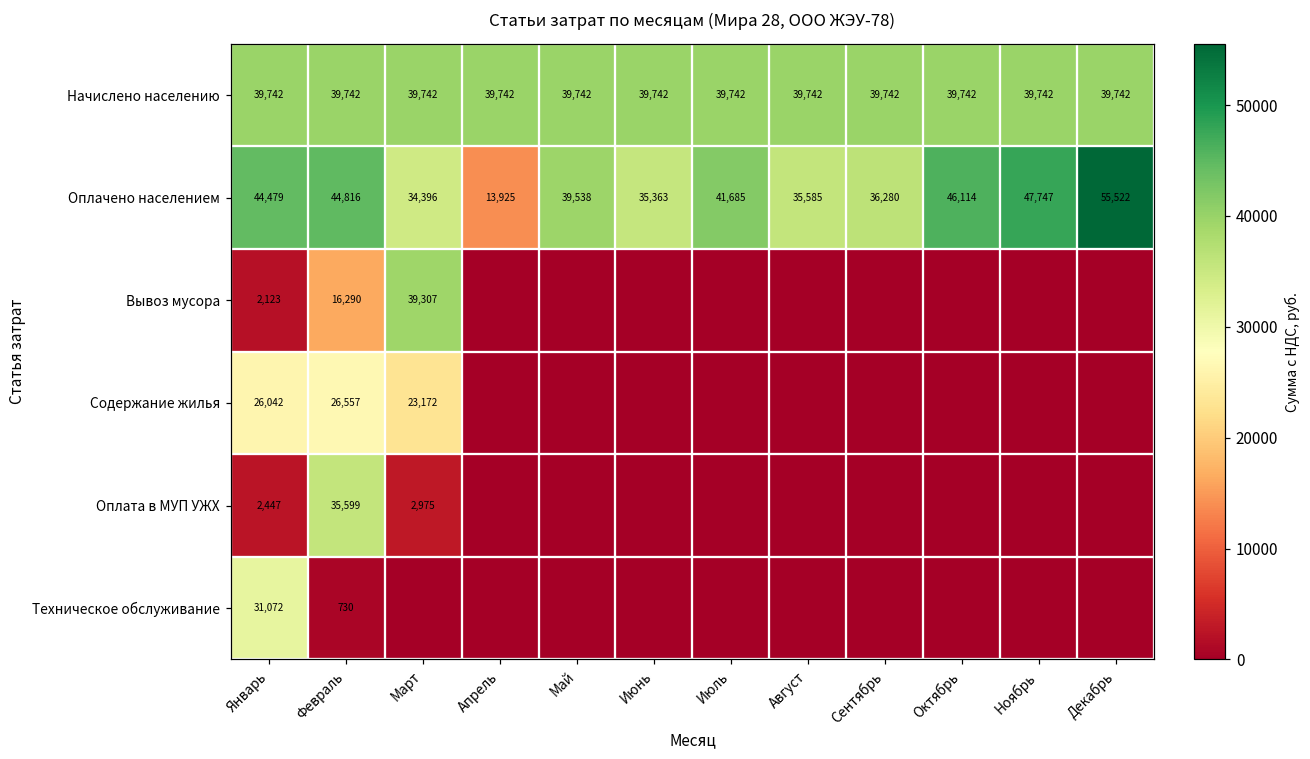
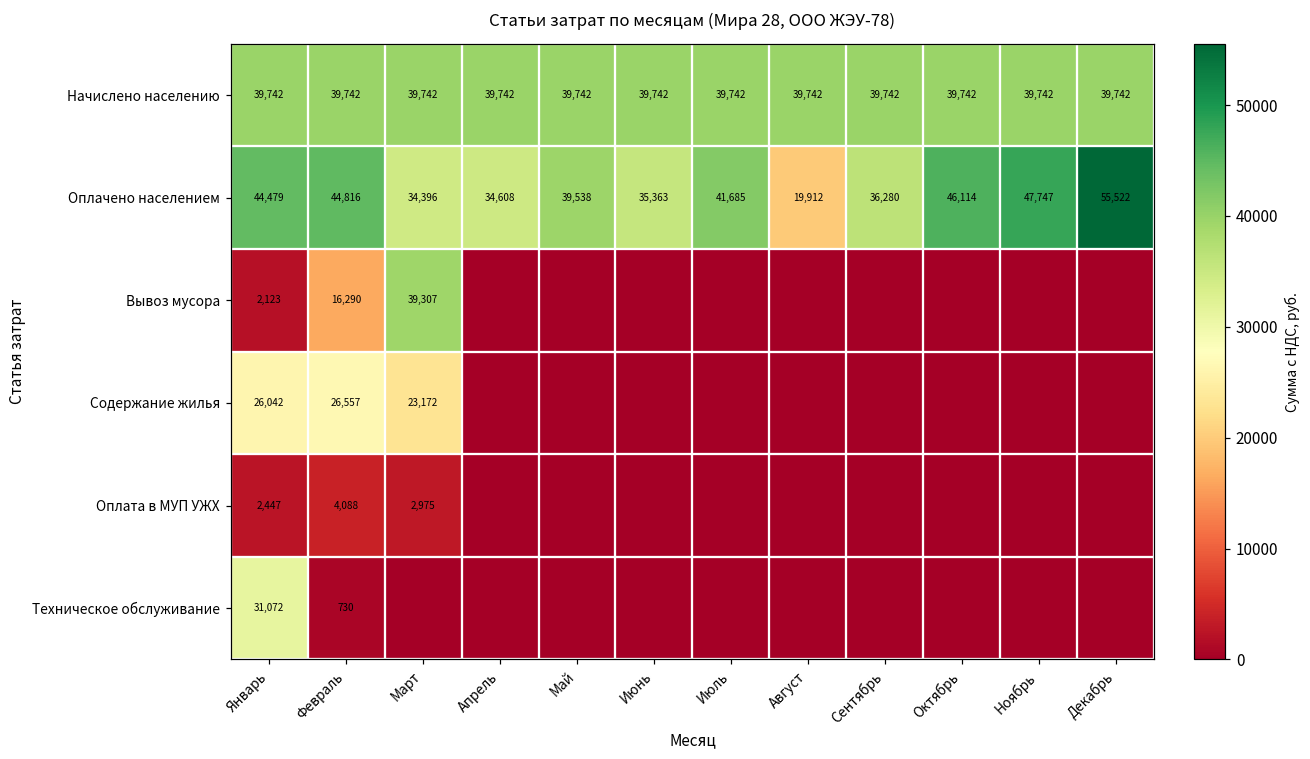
Оплачено населением, Апрель: 13,925 -> 34,608
Оплачено населением, Август: 35,585 -> 19,912
Оплата в МУП УЖХ, Февраль: 35,599 -> 4,088
